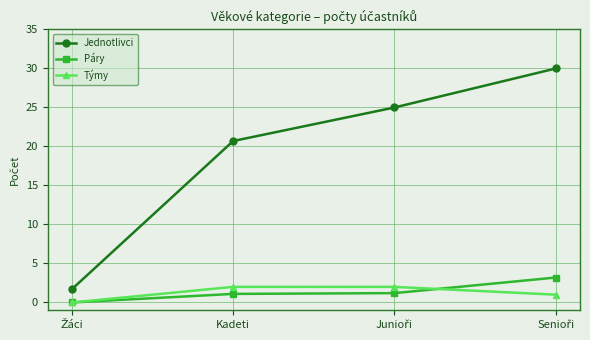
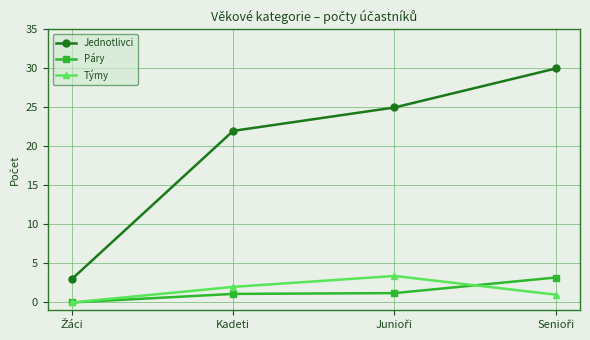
Jednotlivci, Žáci: 2 -> 3
Jednotlivci, Kadeti: 21 -> 22
Týmy, Junioři: 2 -> 3
